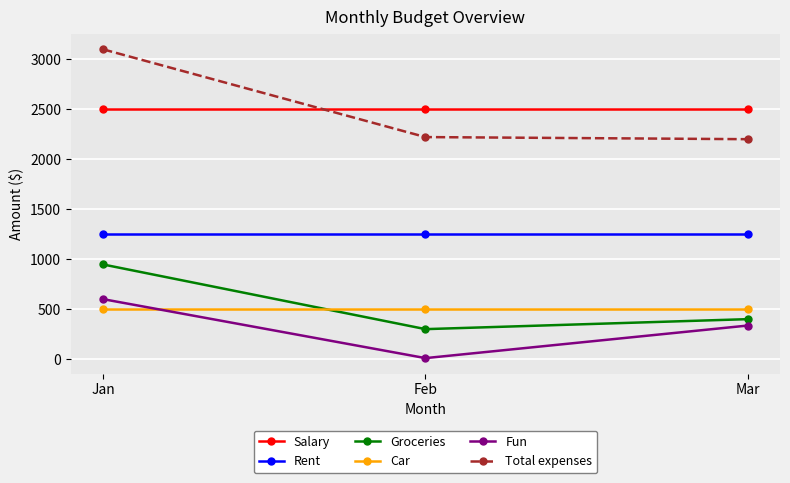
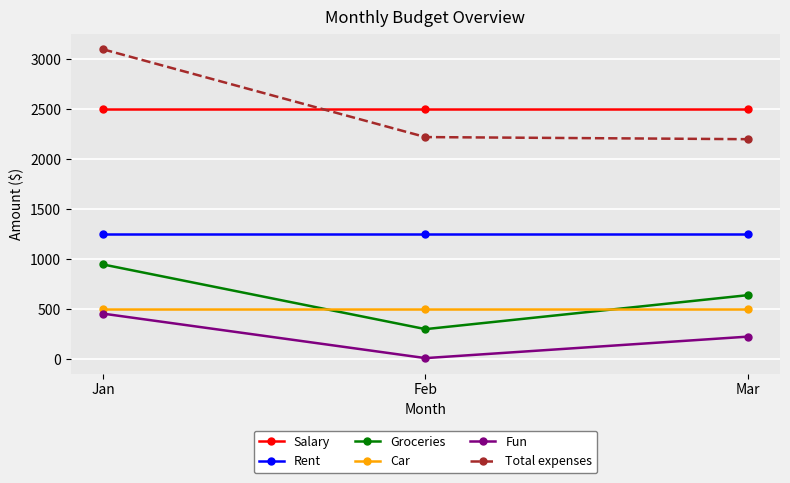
Fun, Jan: 600 -> 500
Groceries, Mar: 400 -> 600
Fun, Mar: 300 -> 200
